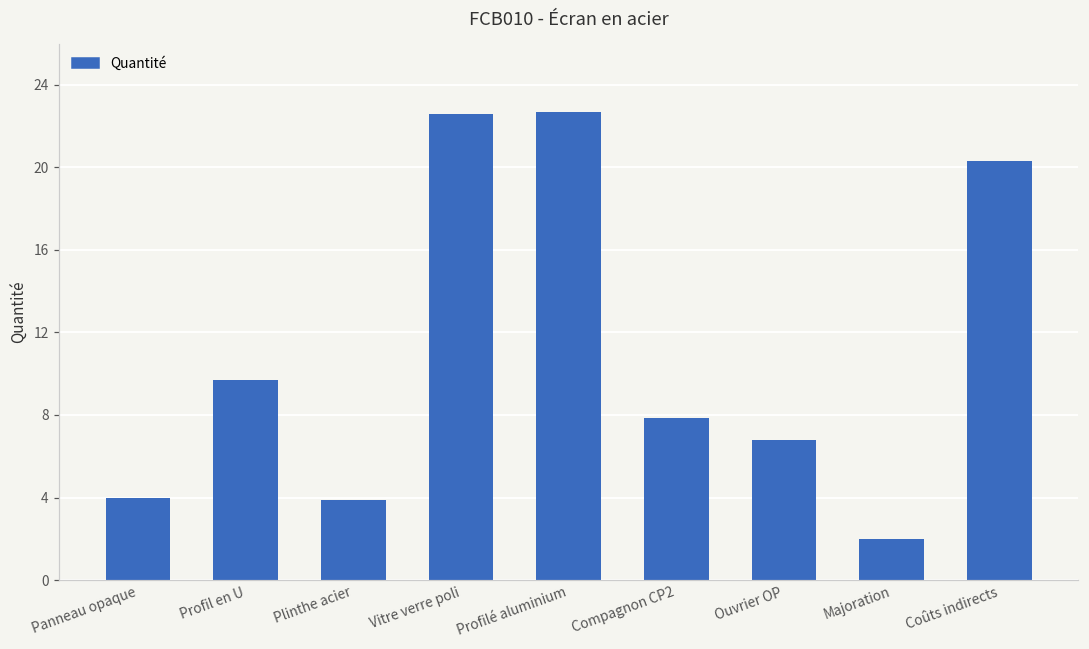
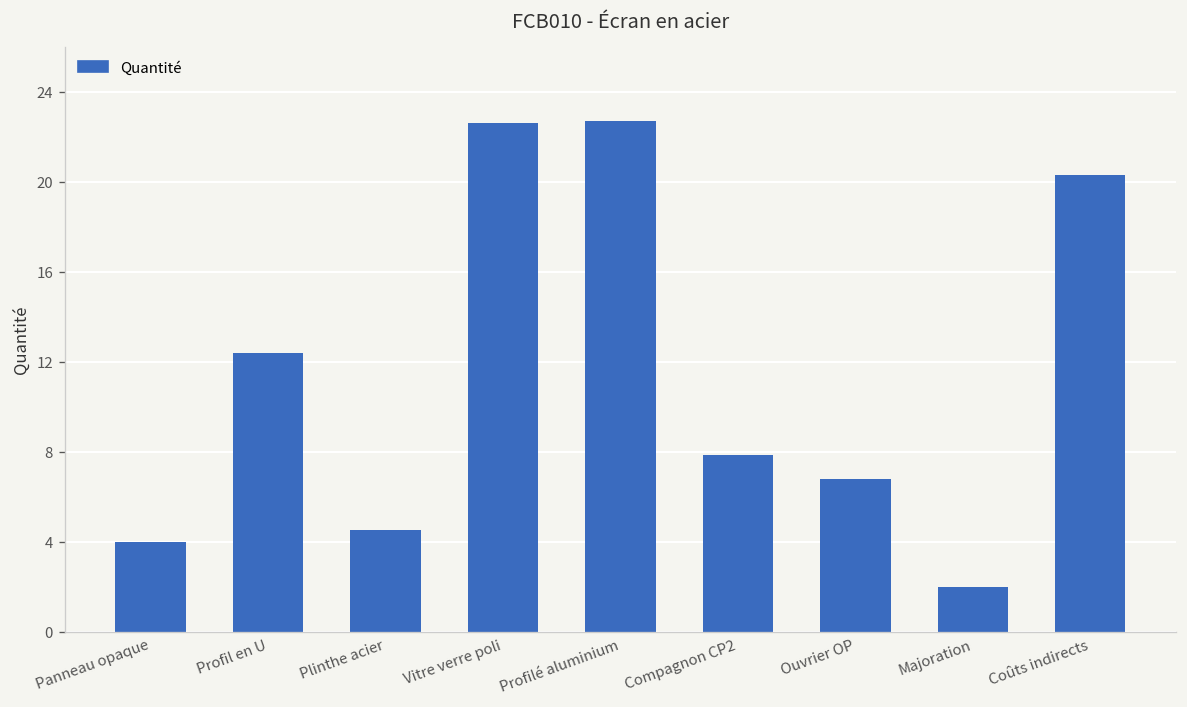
Profil en U: 9.7 -> 12.4
Plinthe acier: 3.9 -> 4.5
